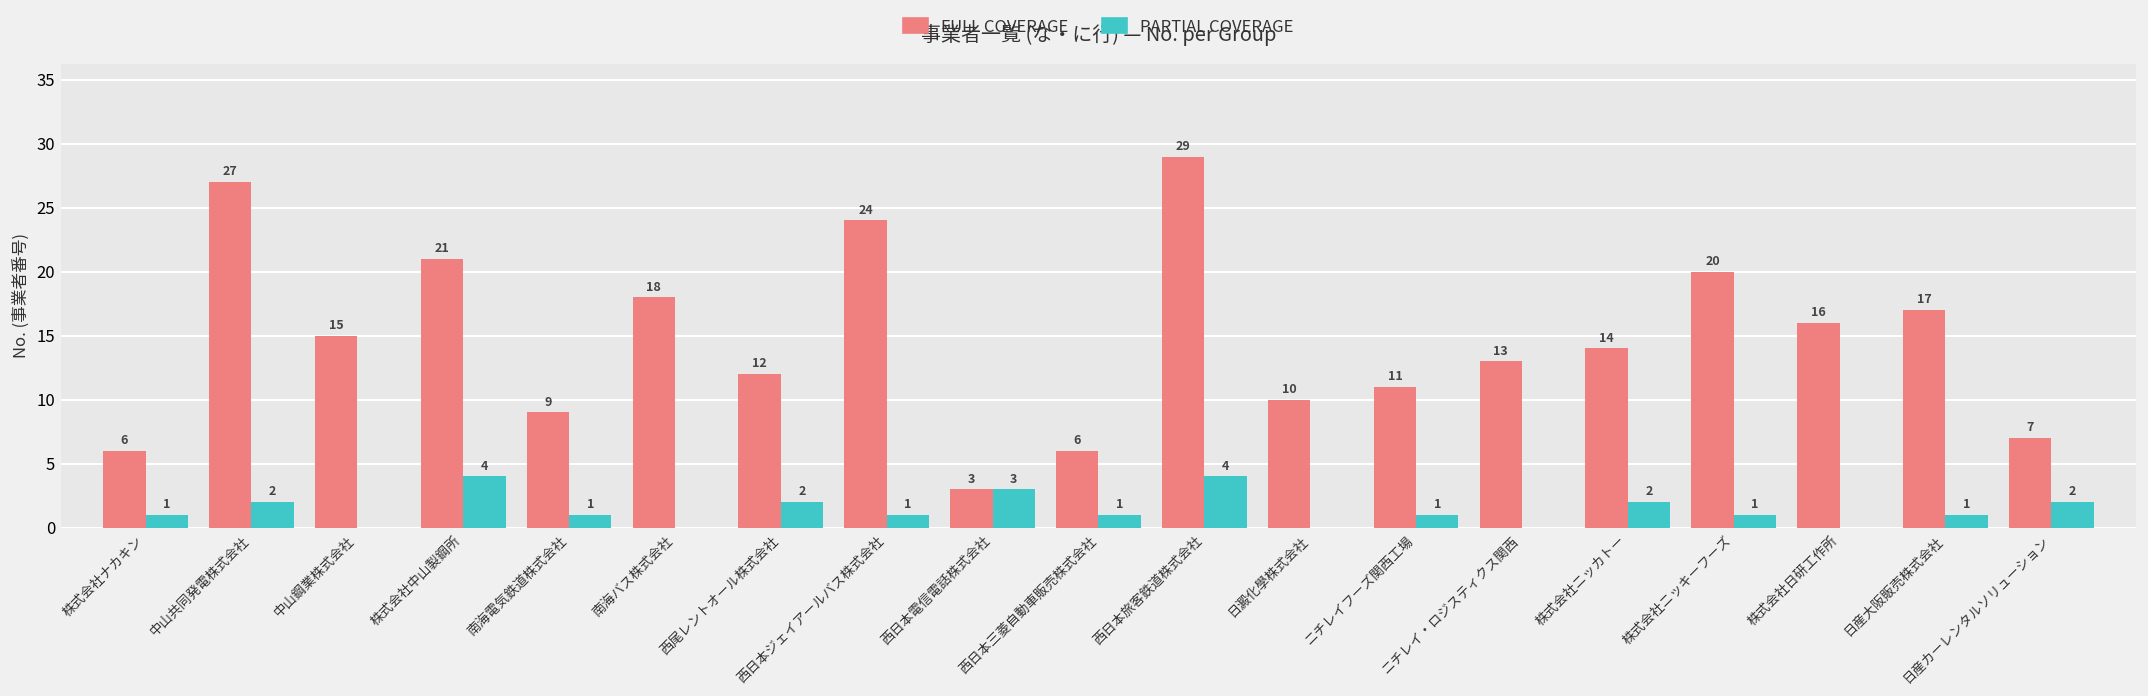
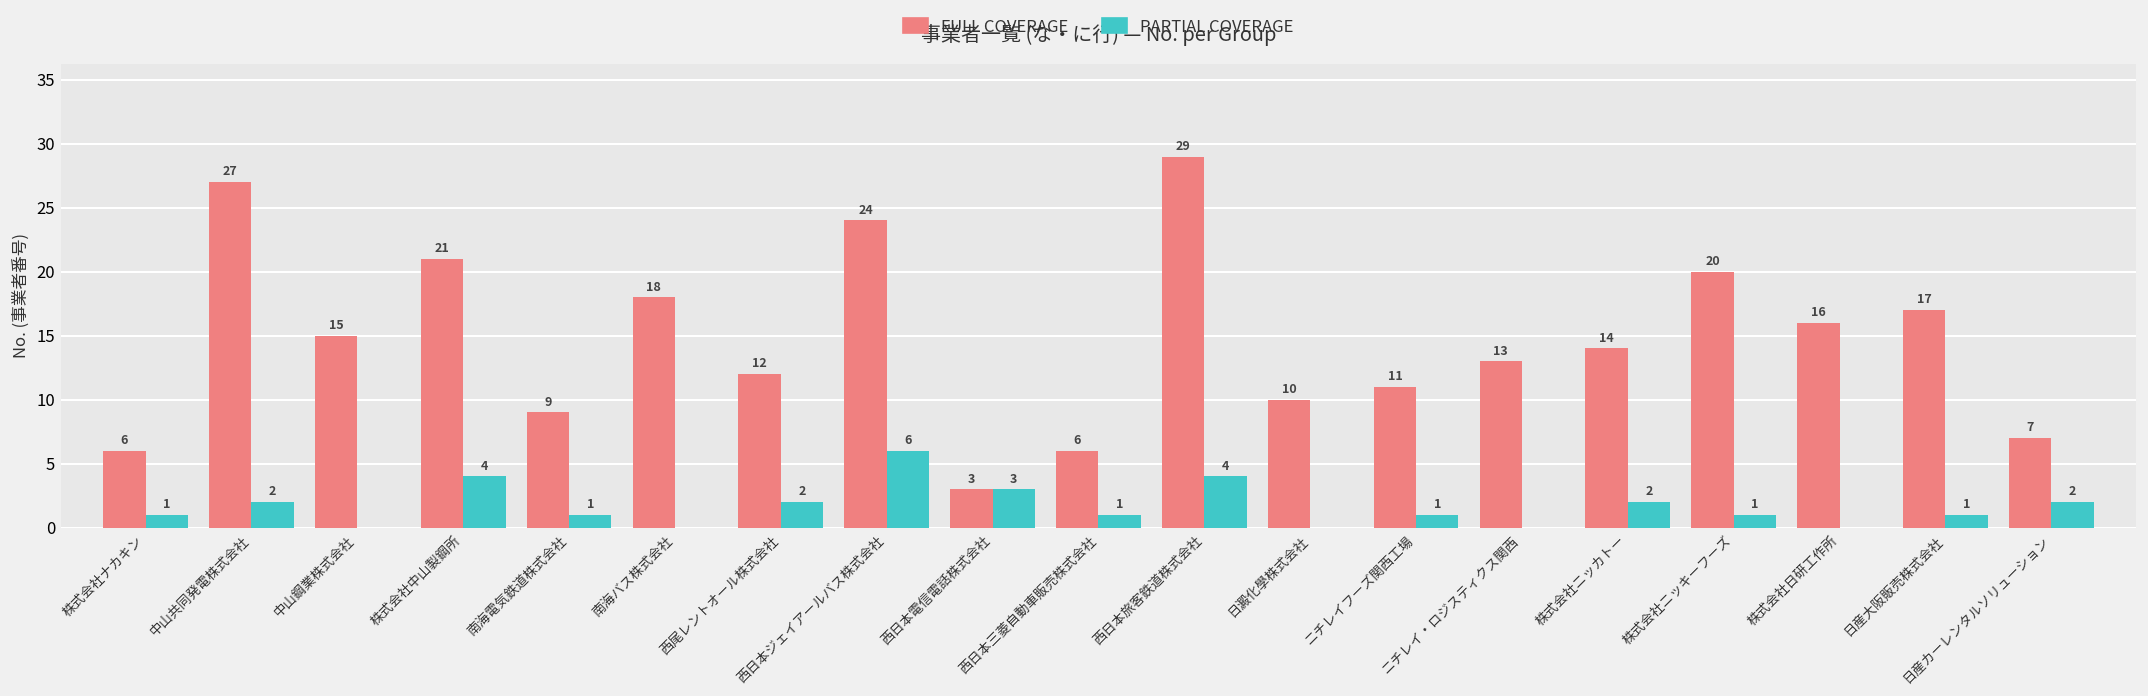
PARTIAL COVERAGE, 西日本ジェイアールバス株式会社: 1 -> 6
